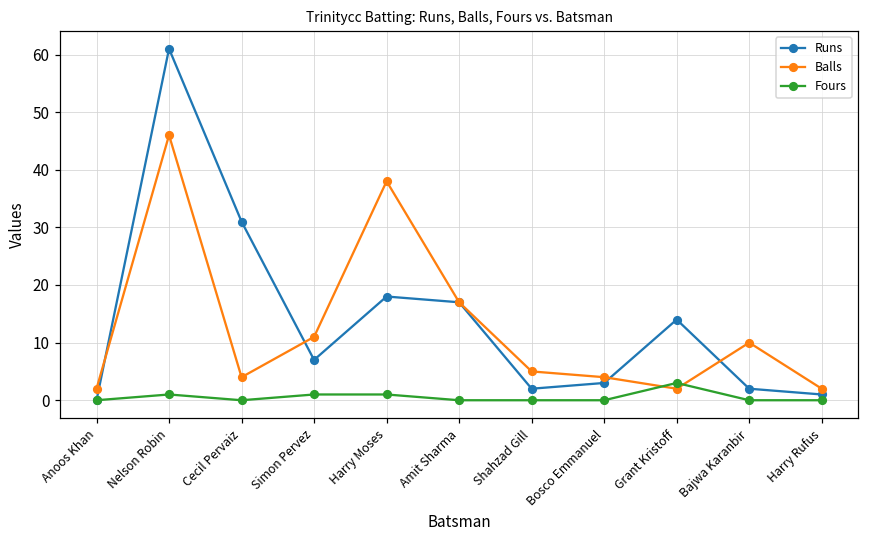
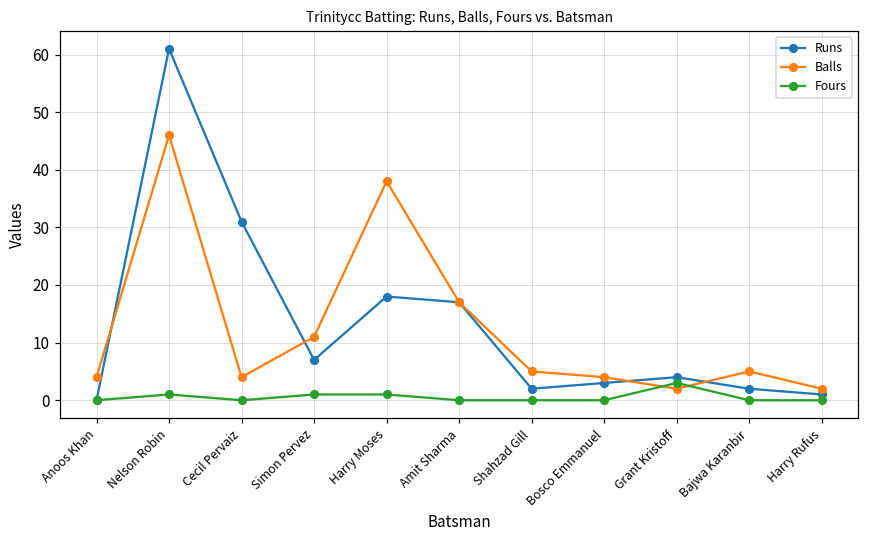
Balls, Anoos Khan: 2 -> 4
Runs, Grant Kristoff: 14 -> 4
Balls, Bajwa Karanbir: 10 -> 5
